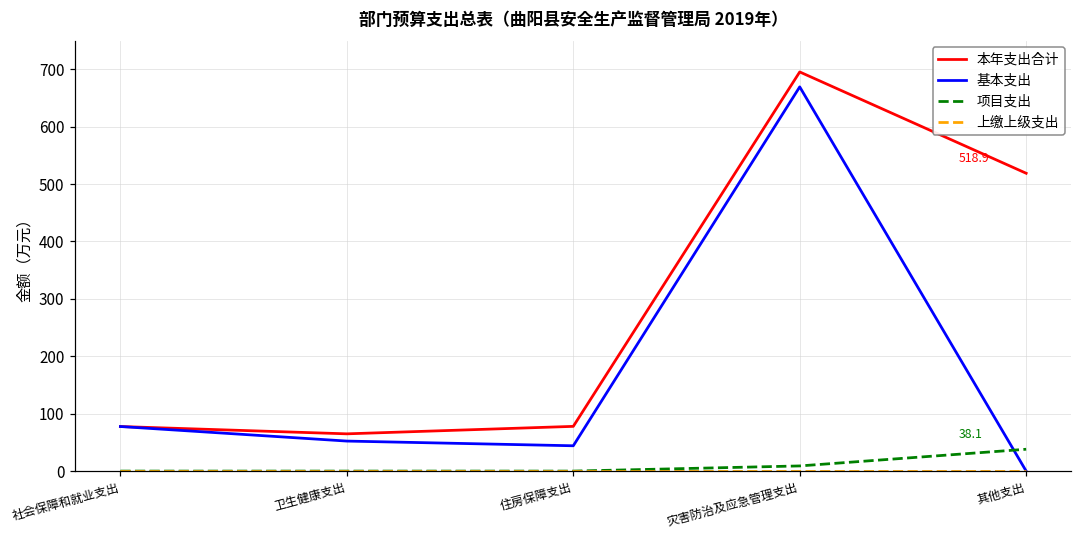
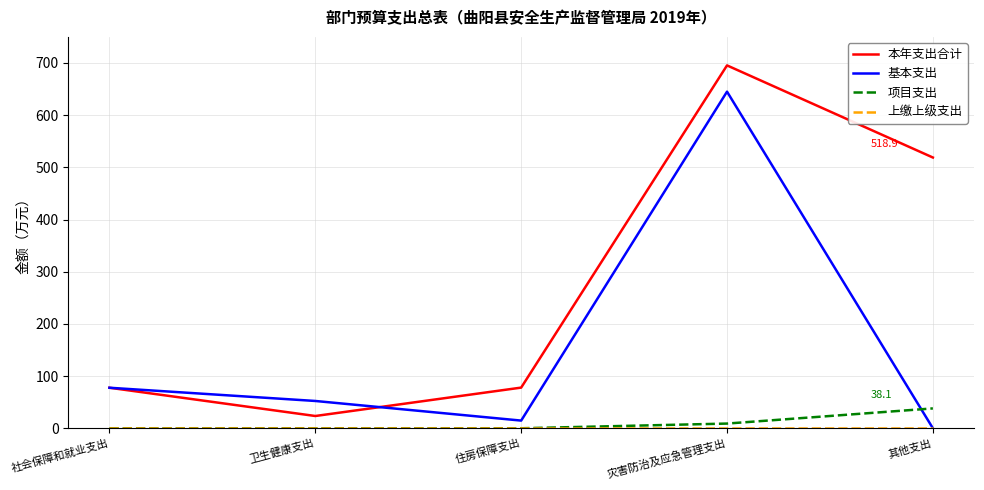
本年支出合计, 卫生健康支出: 60 -> 20
基本支出, 住房保障支出: 40 -> 10
基本支出, 灾害防治及应急管理支出: 670 -> 650
